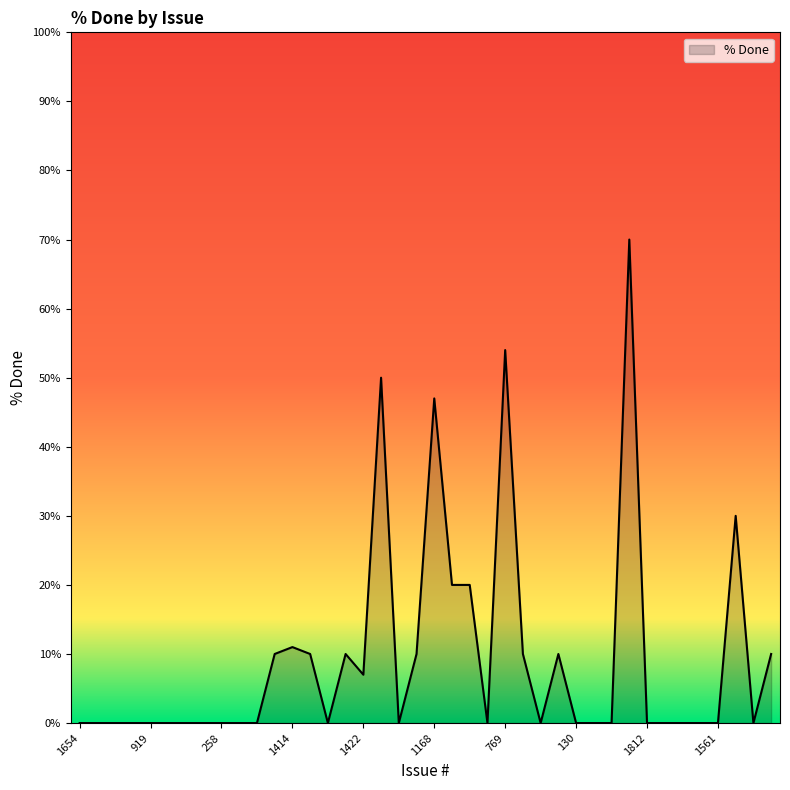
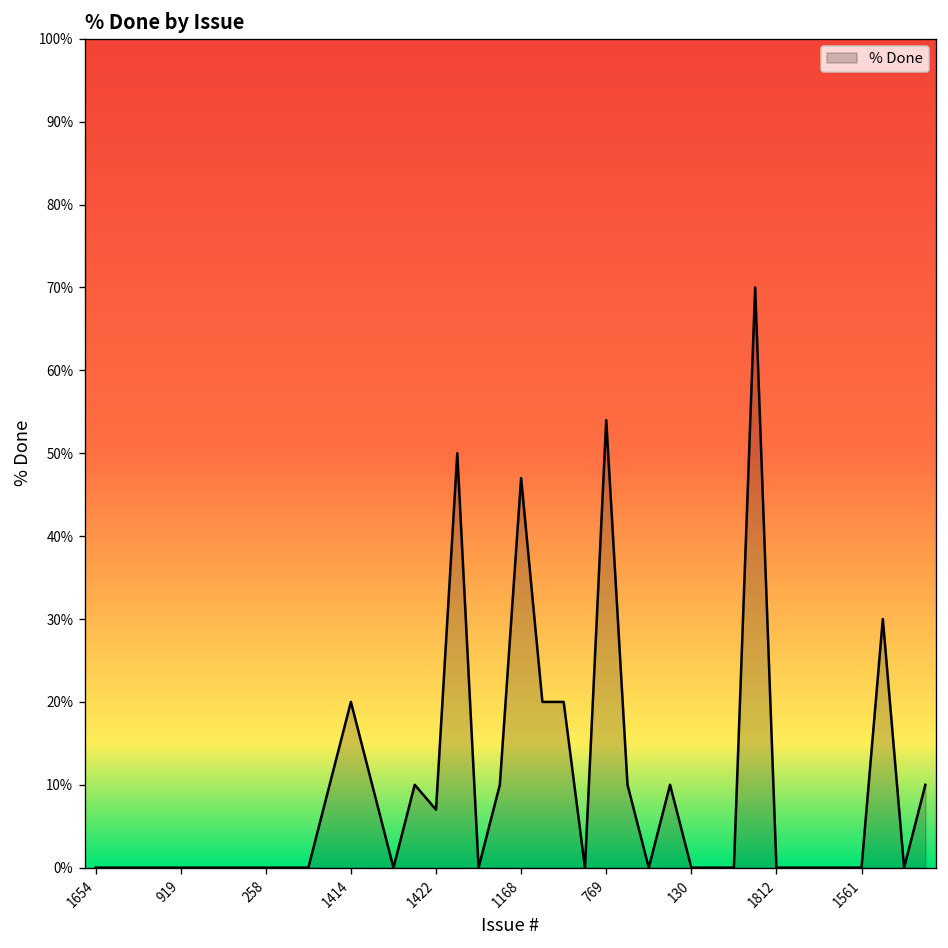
1414: 11% -> 20%
